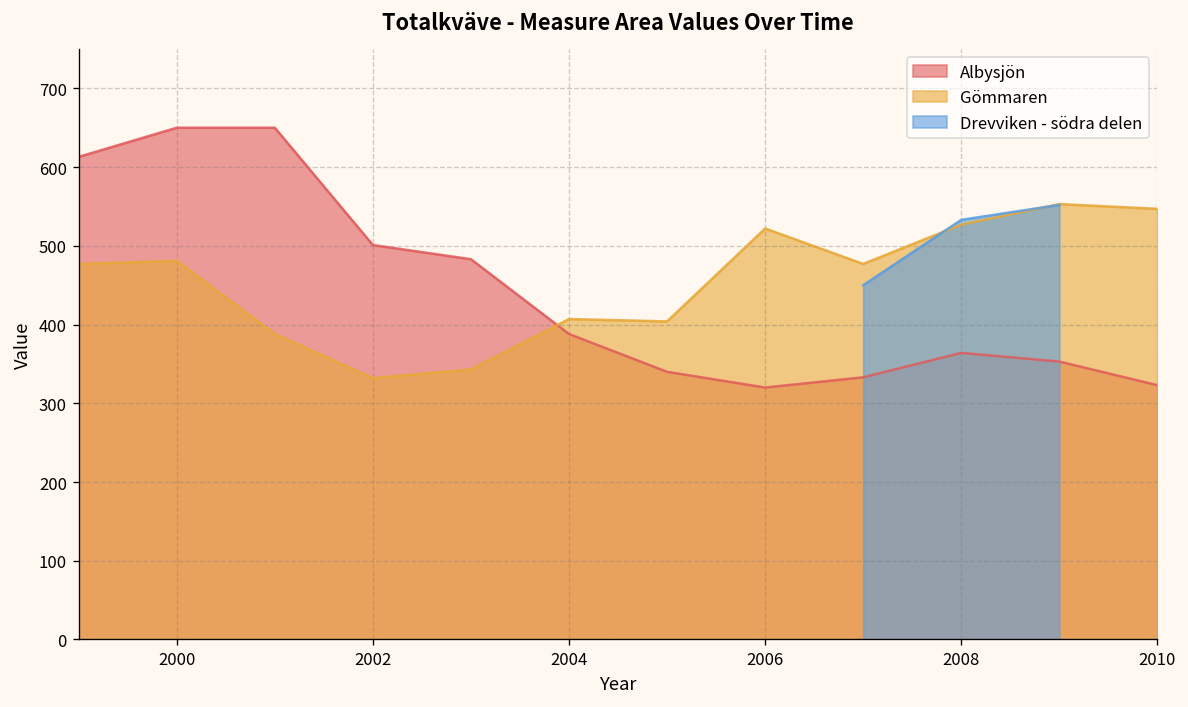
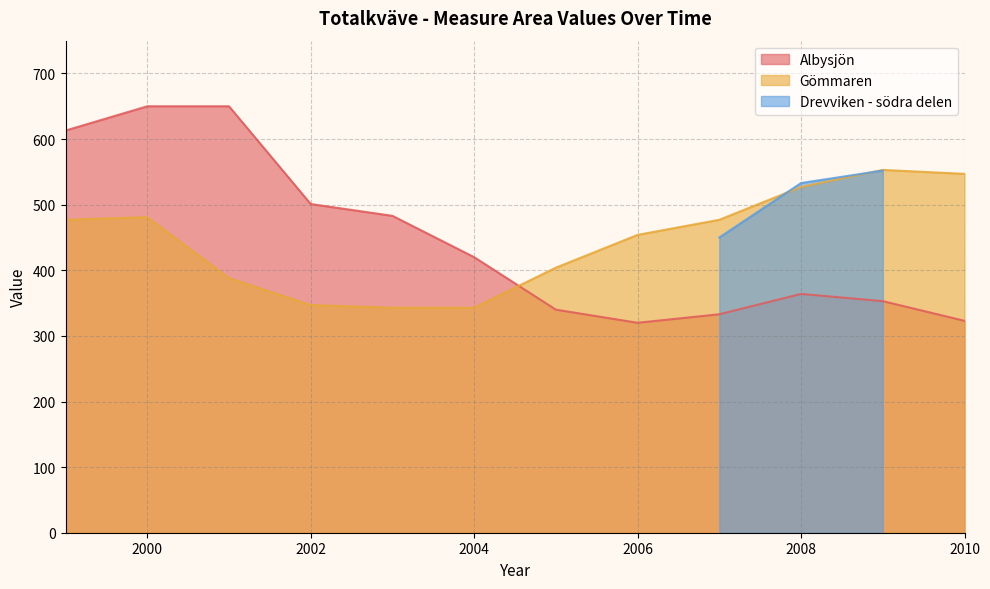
Gömmaren, 2002: 330 -> 350
Albysjön, 2004: 390 -> 420
Gömmaren, 2004: 410 -> 340
Gömmaren, 2006: 520 -> 450
